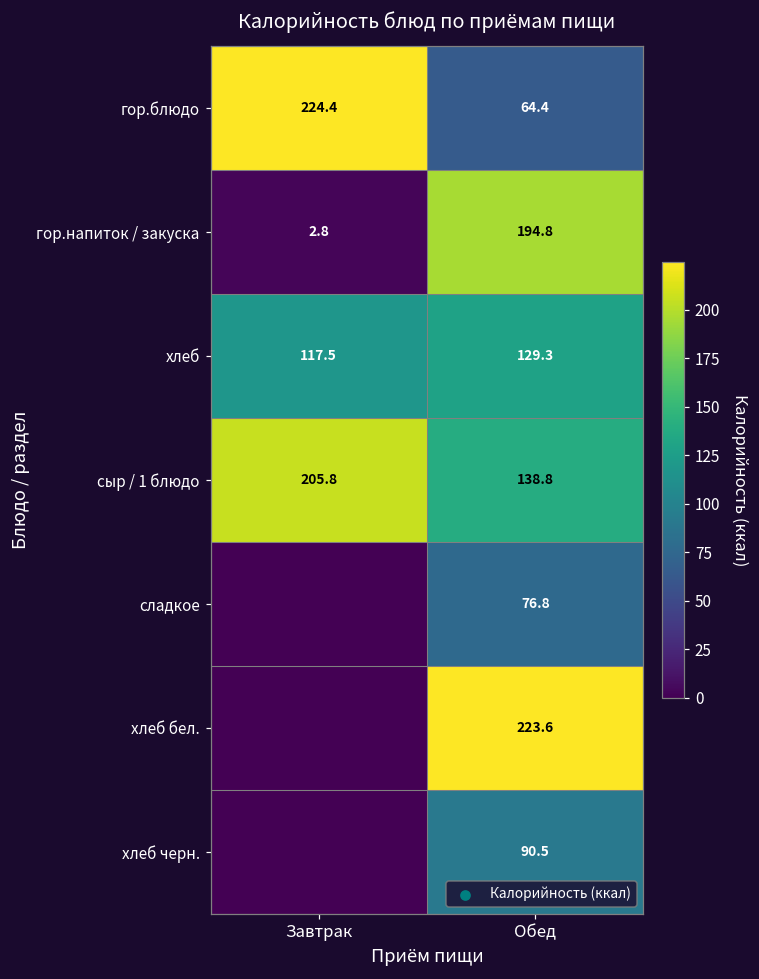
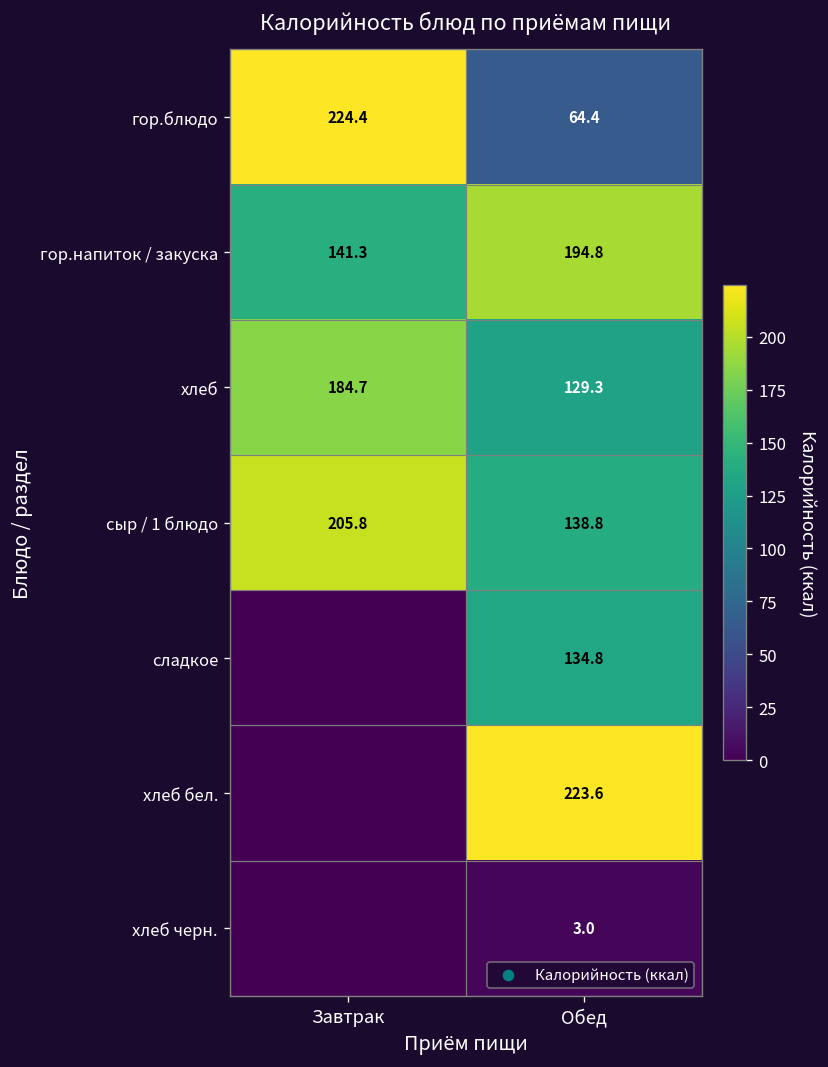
гор.напиток / закуска, Завтрак: 2.8 -> 141.3
хлеб, Завтрак: 117.5 -> 184.7
сладкое, Обед: 76.8 -> 134.8
хлеб черн., Обед: 90.5 -> 3.0
